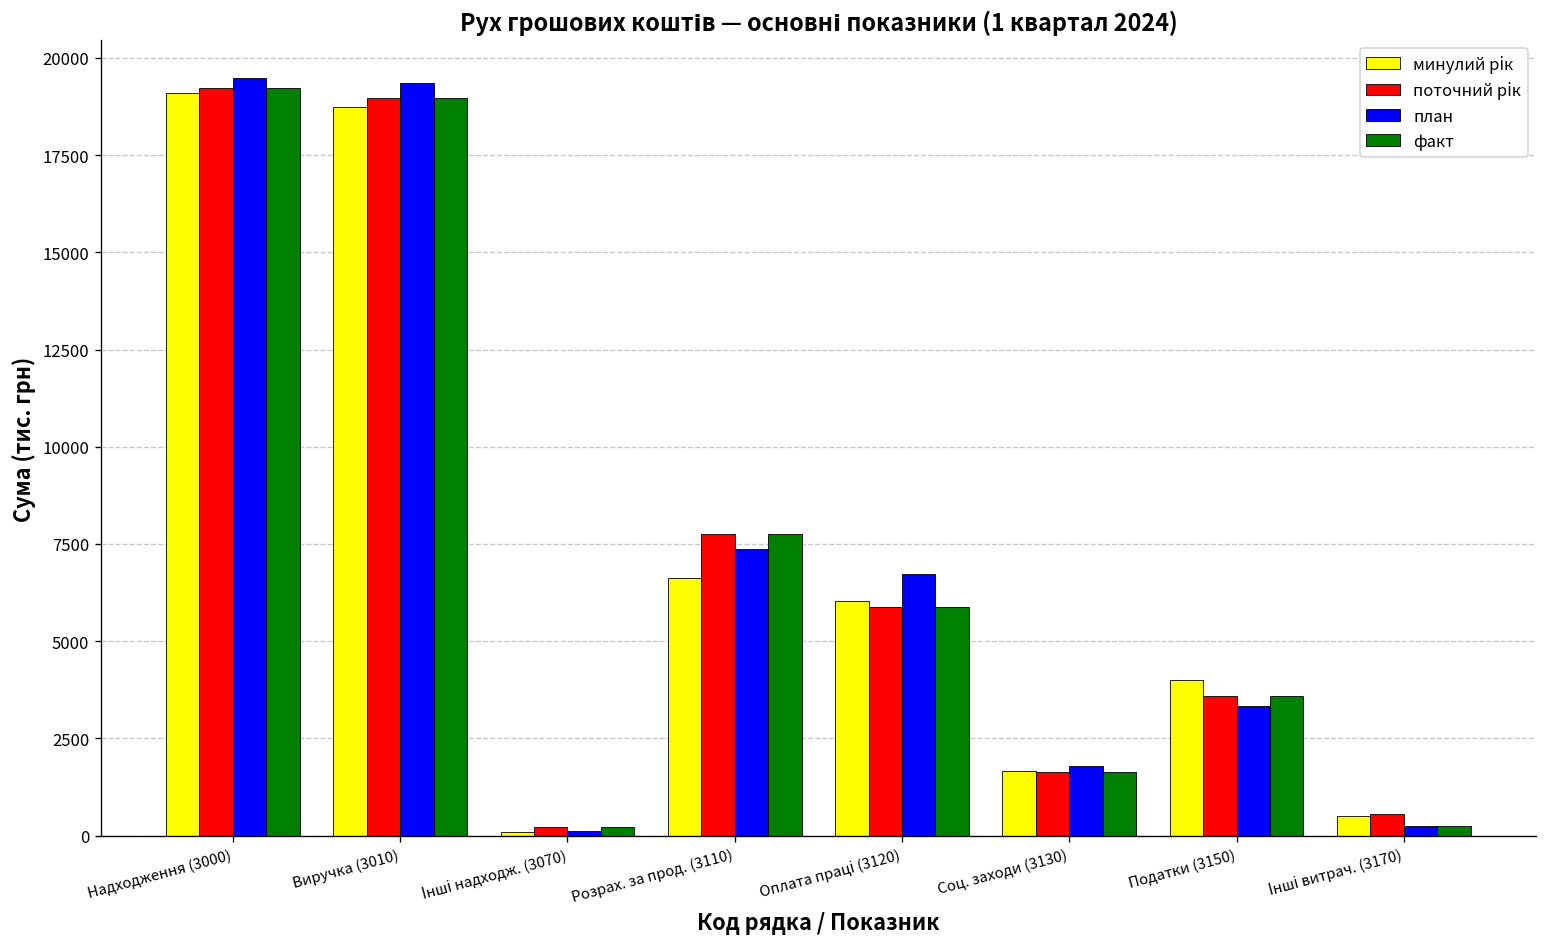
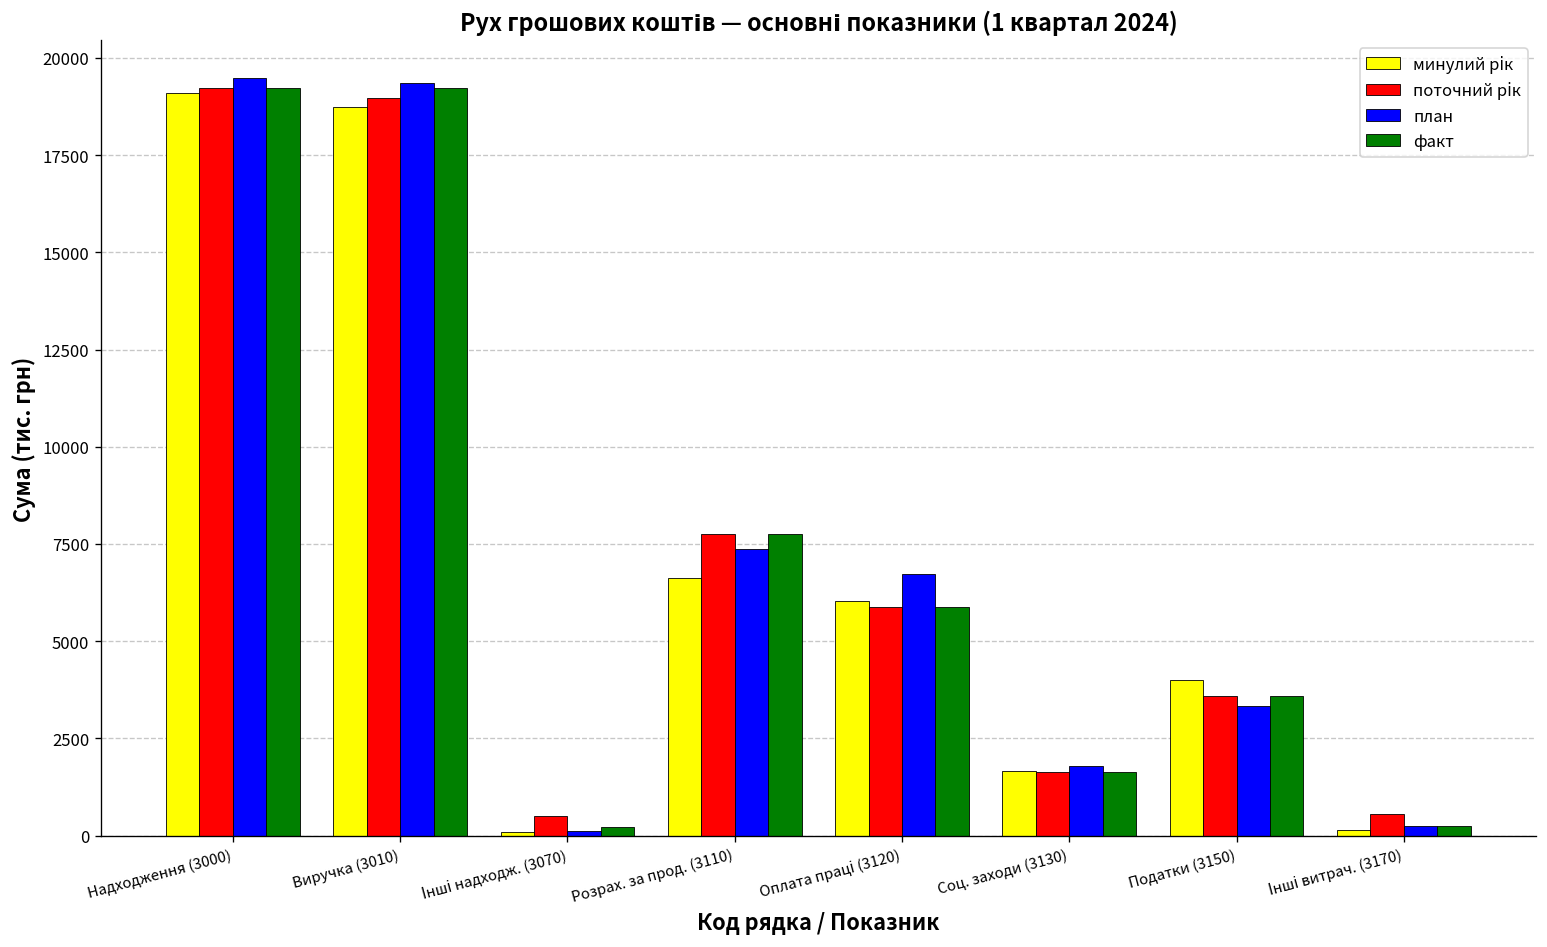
факт, Виручка (3010): 19000 -> 19200
поточний рік, Інші надходж. (3070): 200 -> 500
минулий рік, Інші витрач. (3170): 500 -> 100
